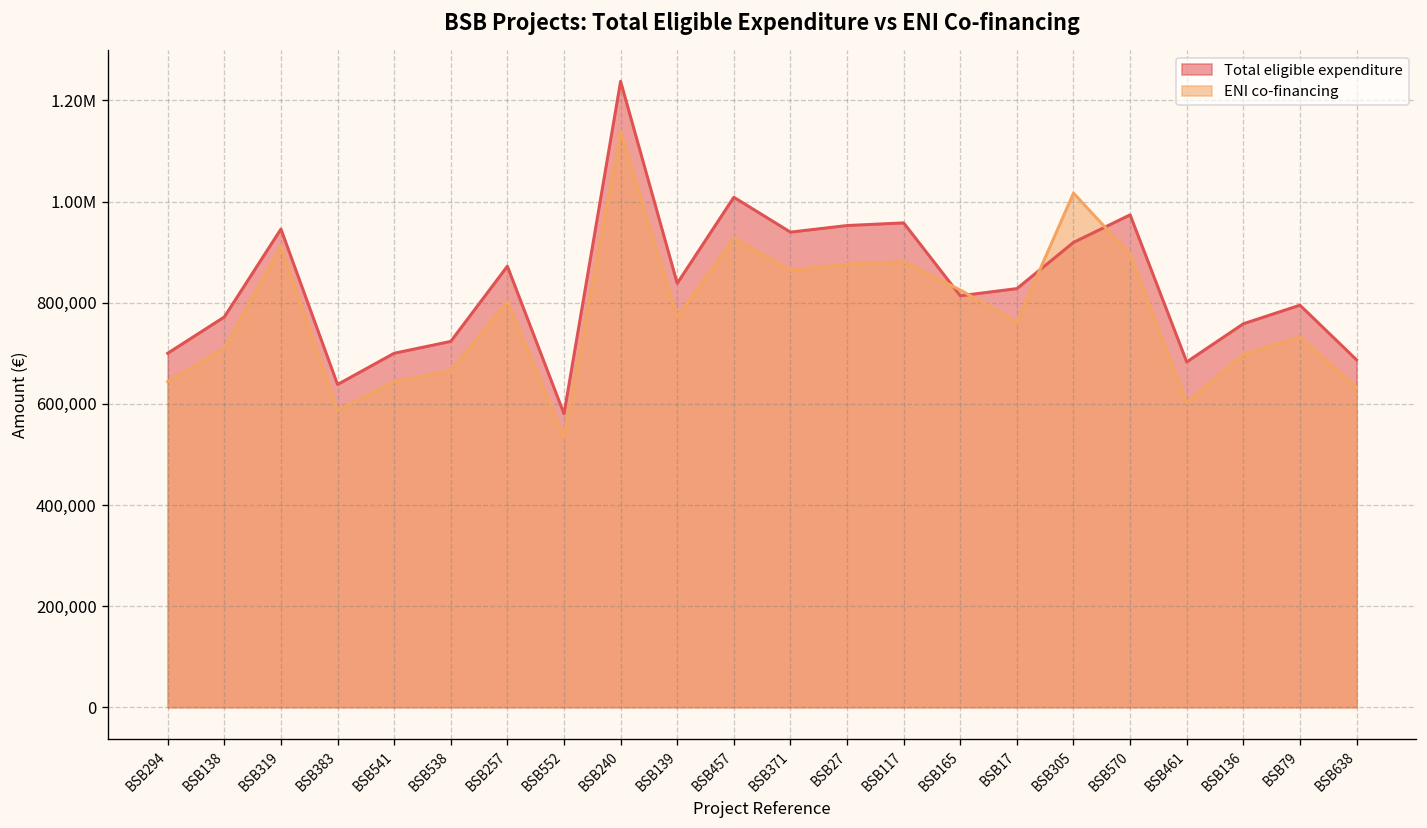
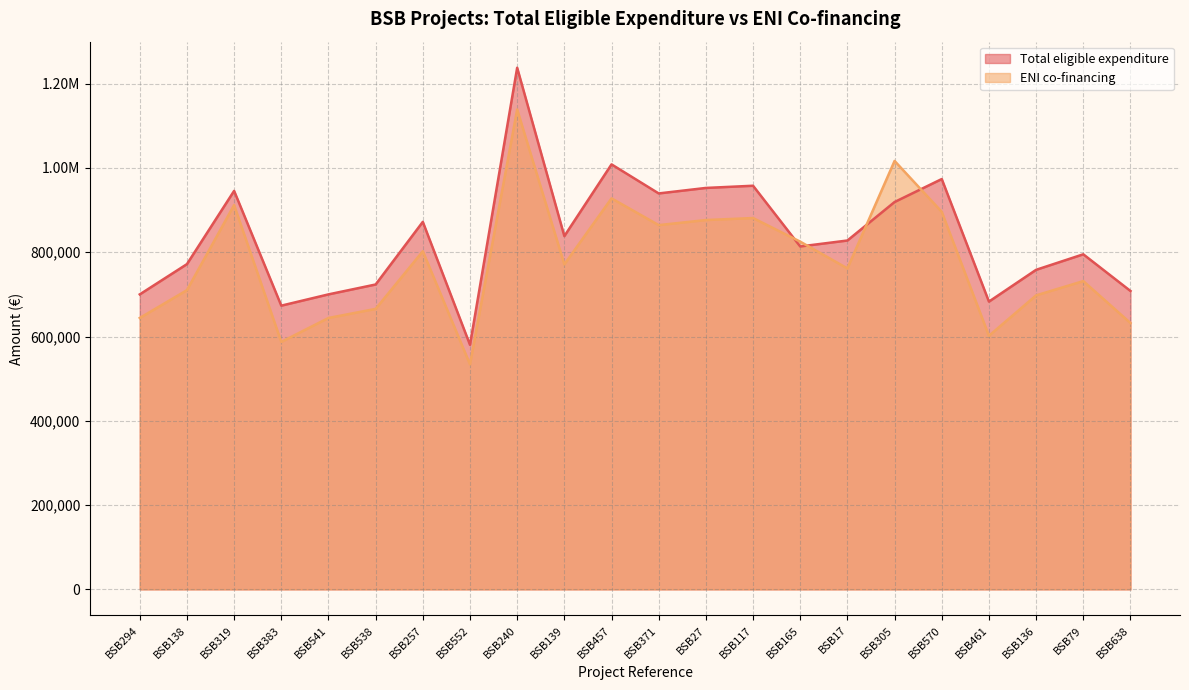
Total eligible expenditure, BSB383: 640,000 -> 670,000
Total eligible expenditure, BSB638: 690,000 -> 710,000
